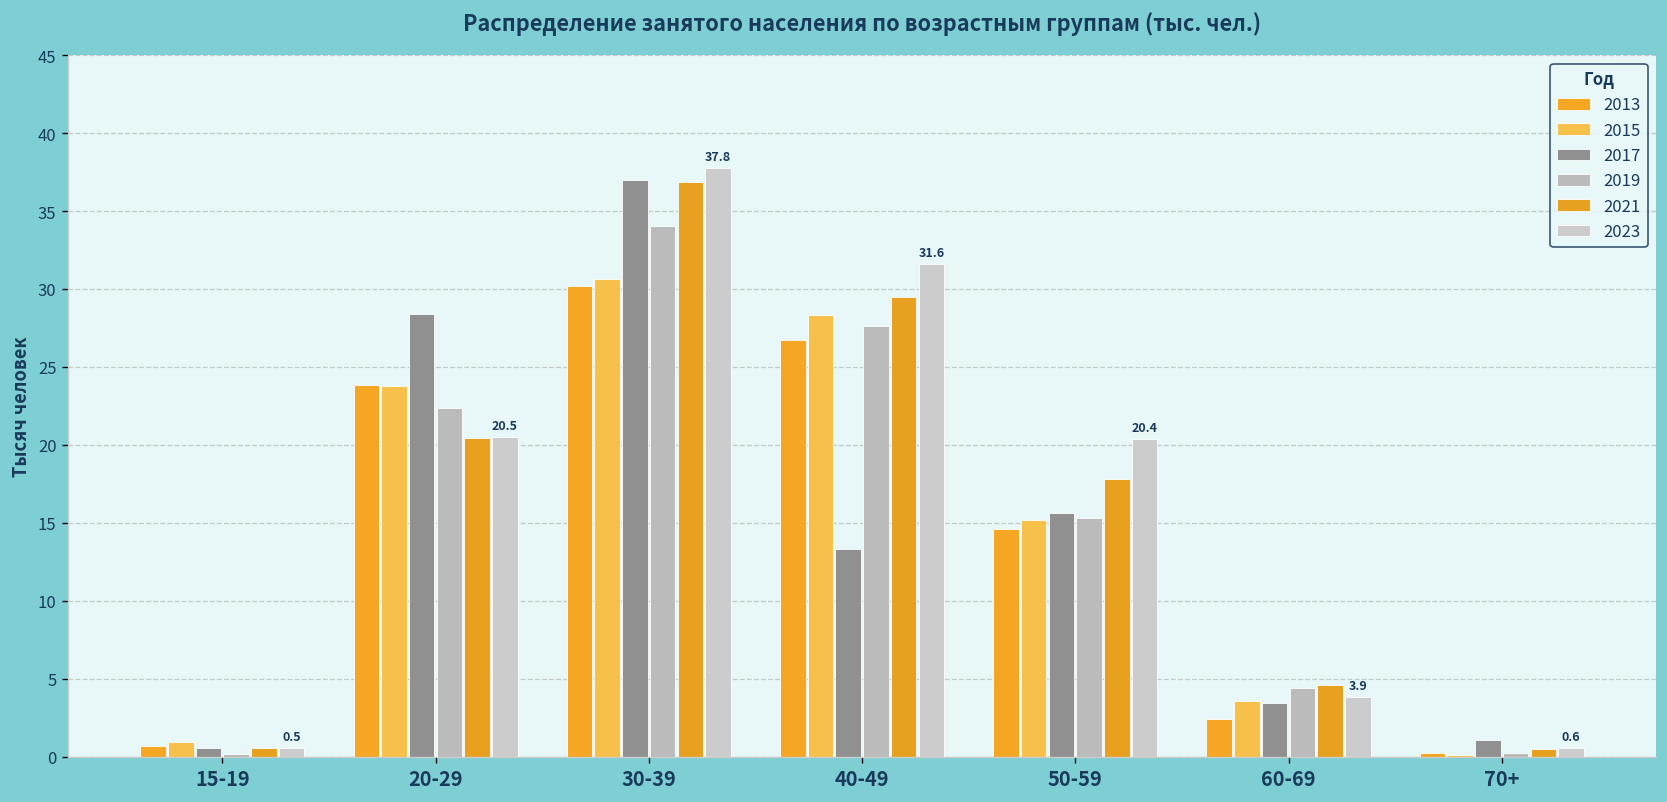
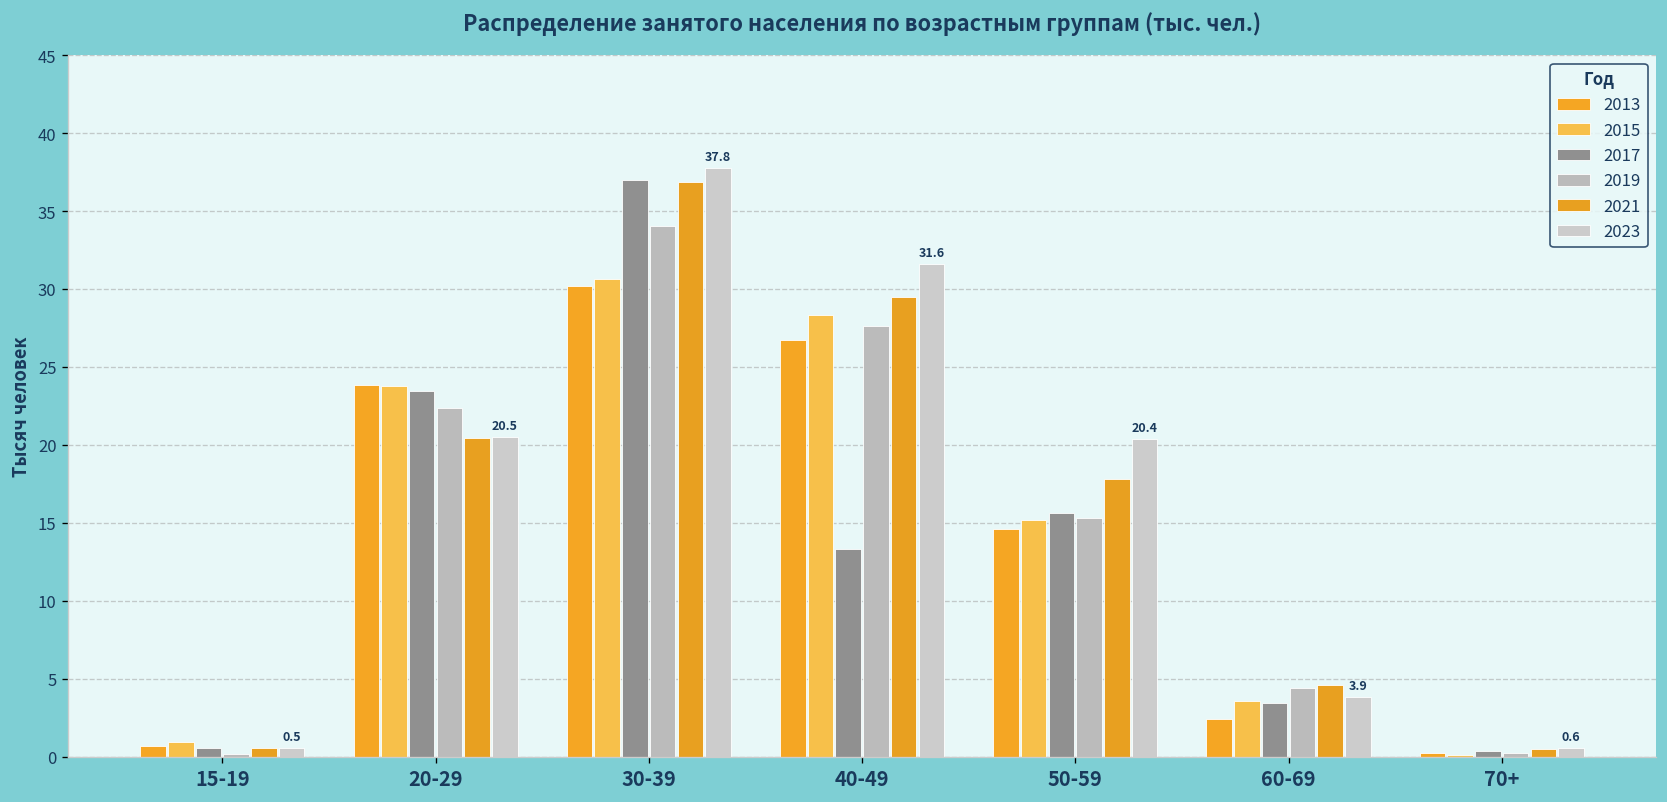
2017, 20-29: 28.4 -> 23.5
2017, 70+: 1.1 -> 0.4
